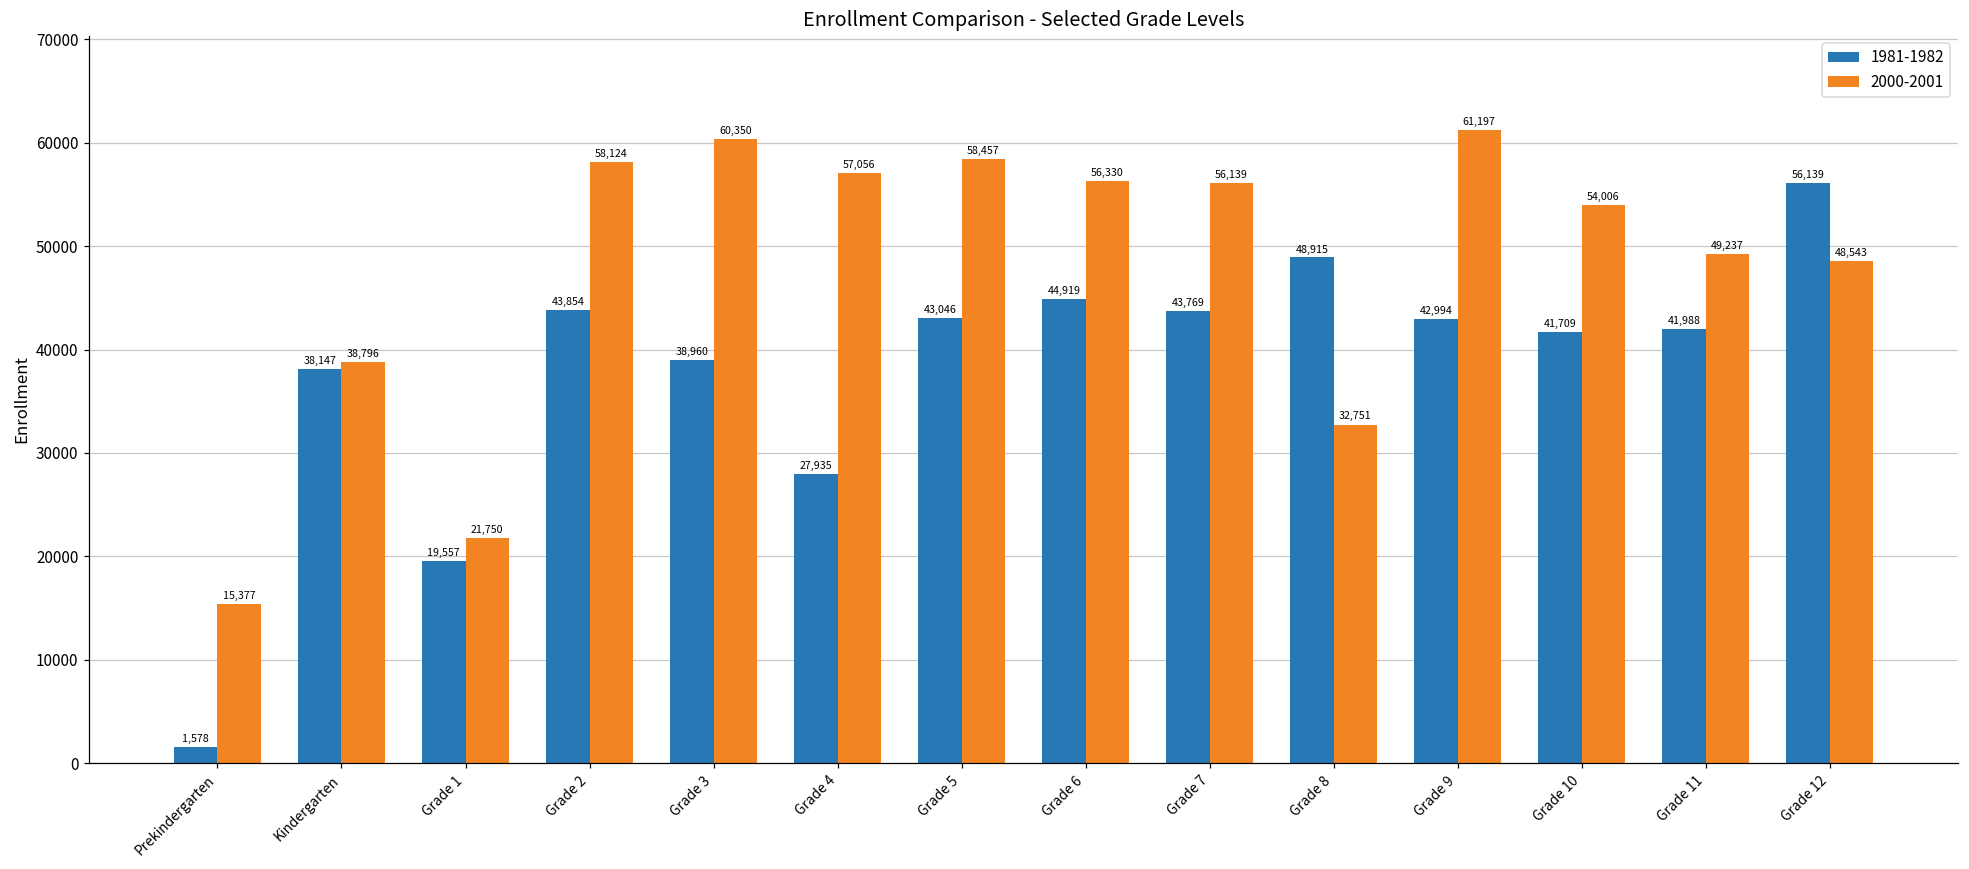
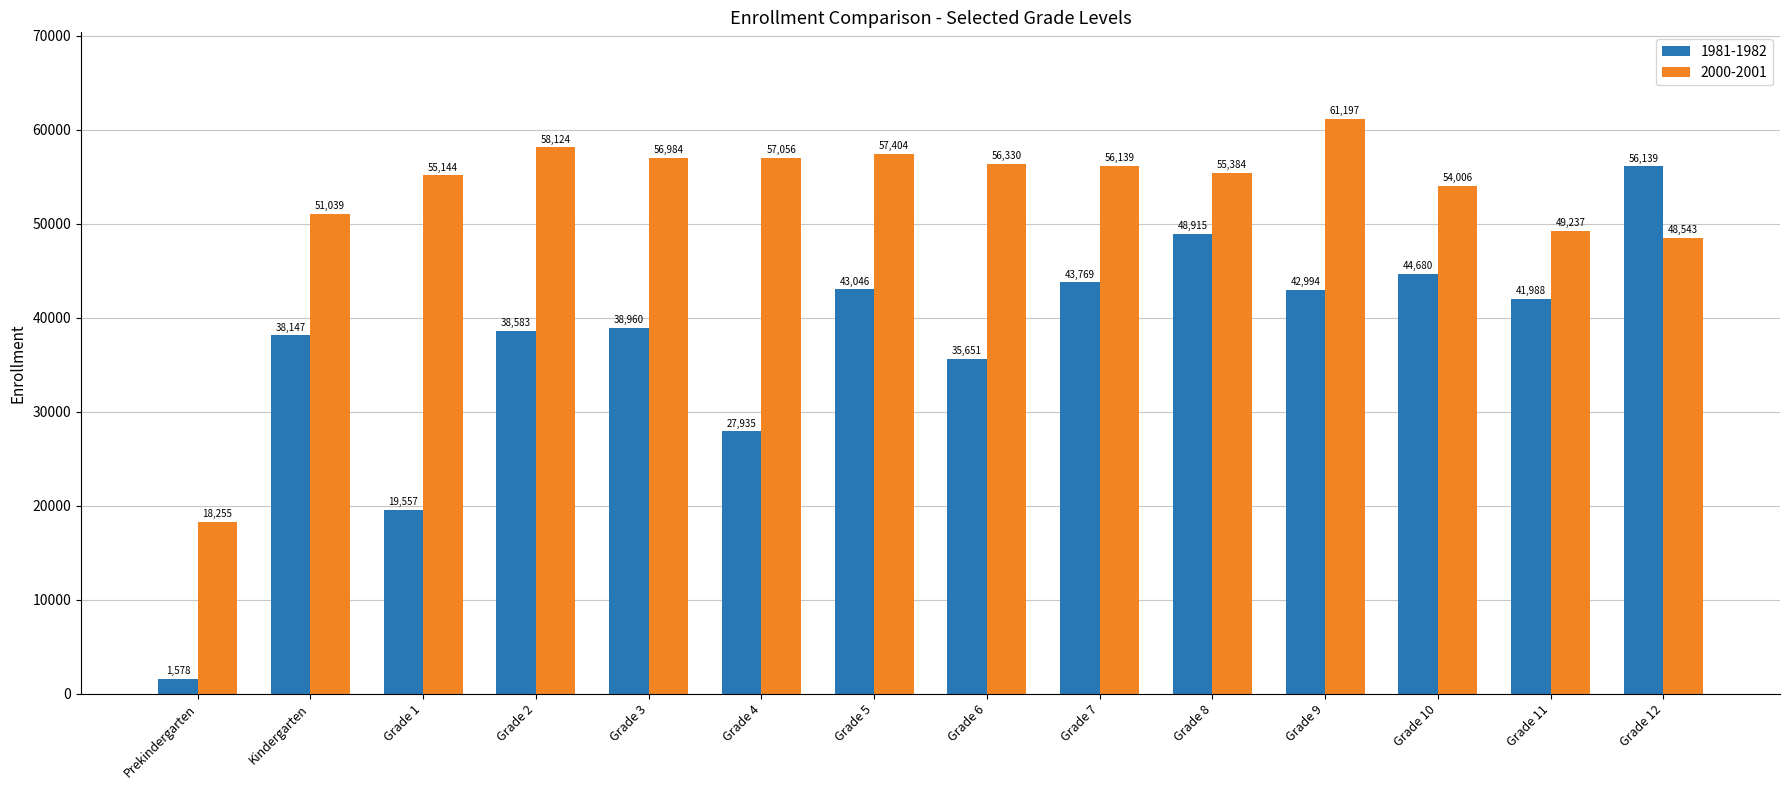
2000-2001, Prekindergarten: 15,377 -> 18,255
2000-2001, Kindergarten: 38,796 -> 51,039
2000-2001, Grade 1: 21,750 -> 55,144
1981-1982, Grade 2: 43,854 -> 38,583
2000-2001, Grade 3: 60,350 -> 56,984
2000-2001, Grade 5: 58,457 -> 57,404
1981-1982, Grade 6: 44,919 -> 35,651
2000-2001, Grade 8: 32,751 -> 55,384
1981-1982, Grade 10: 41,709 -> 44,680
